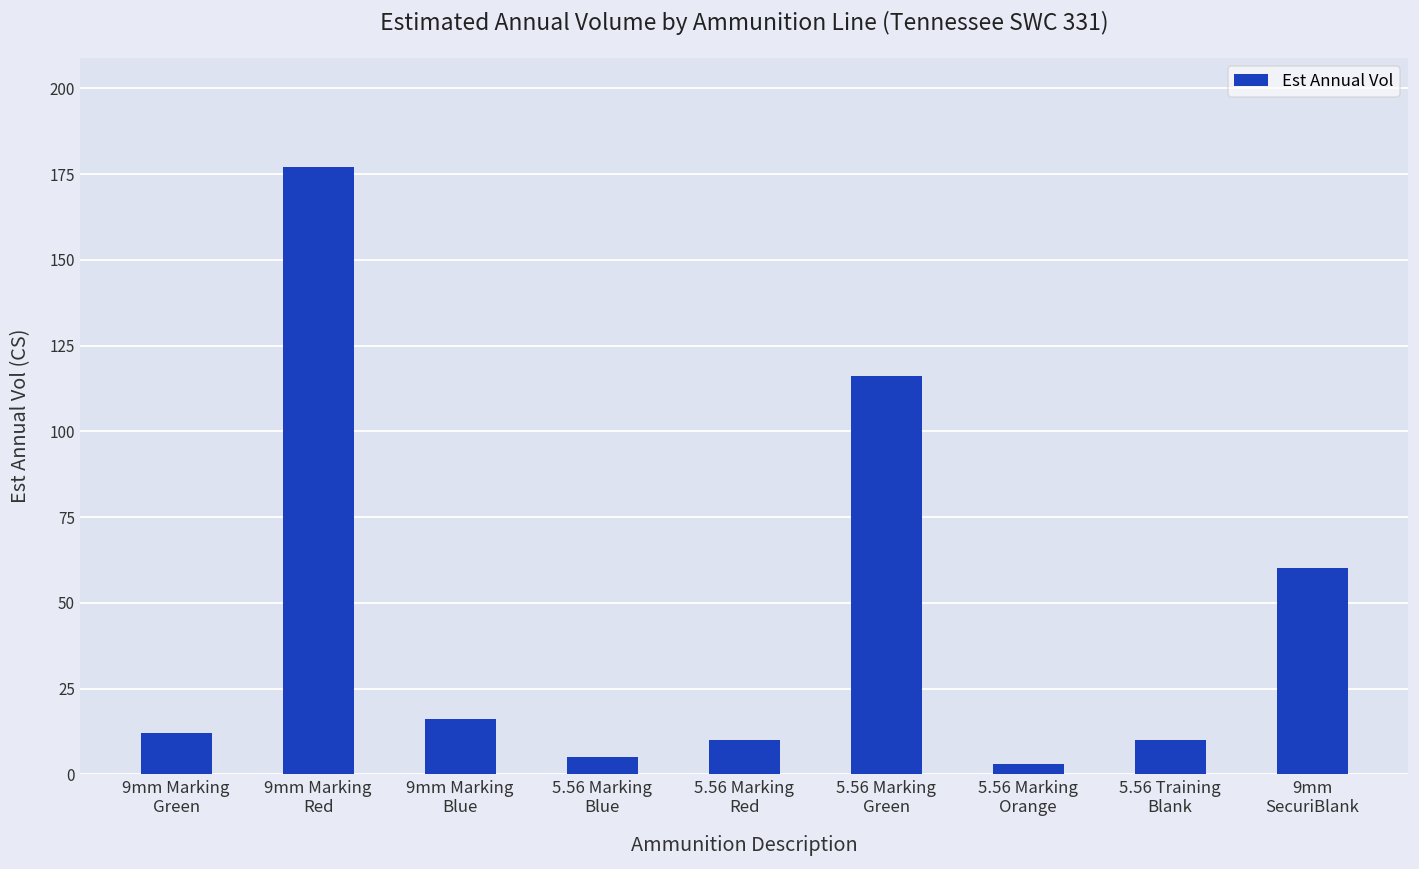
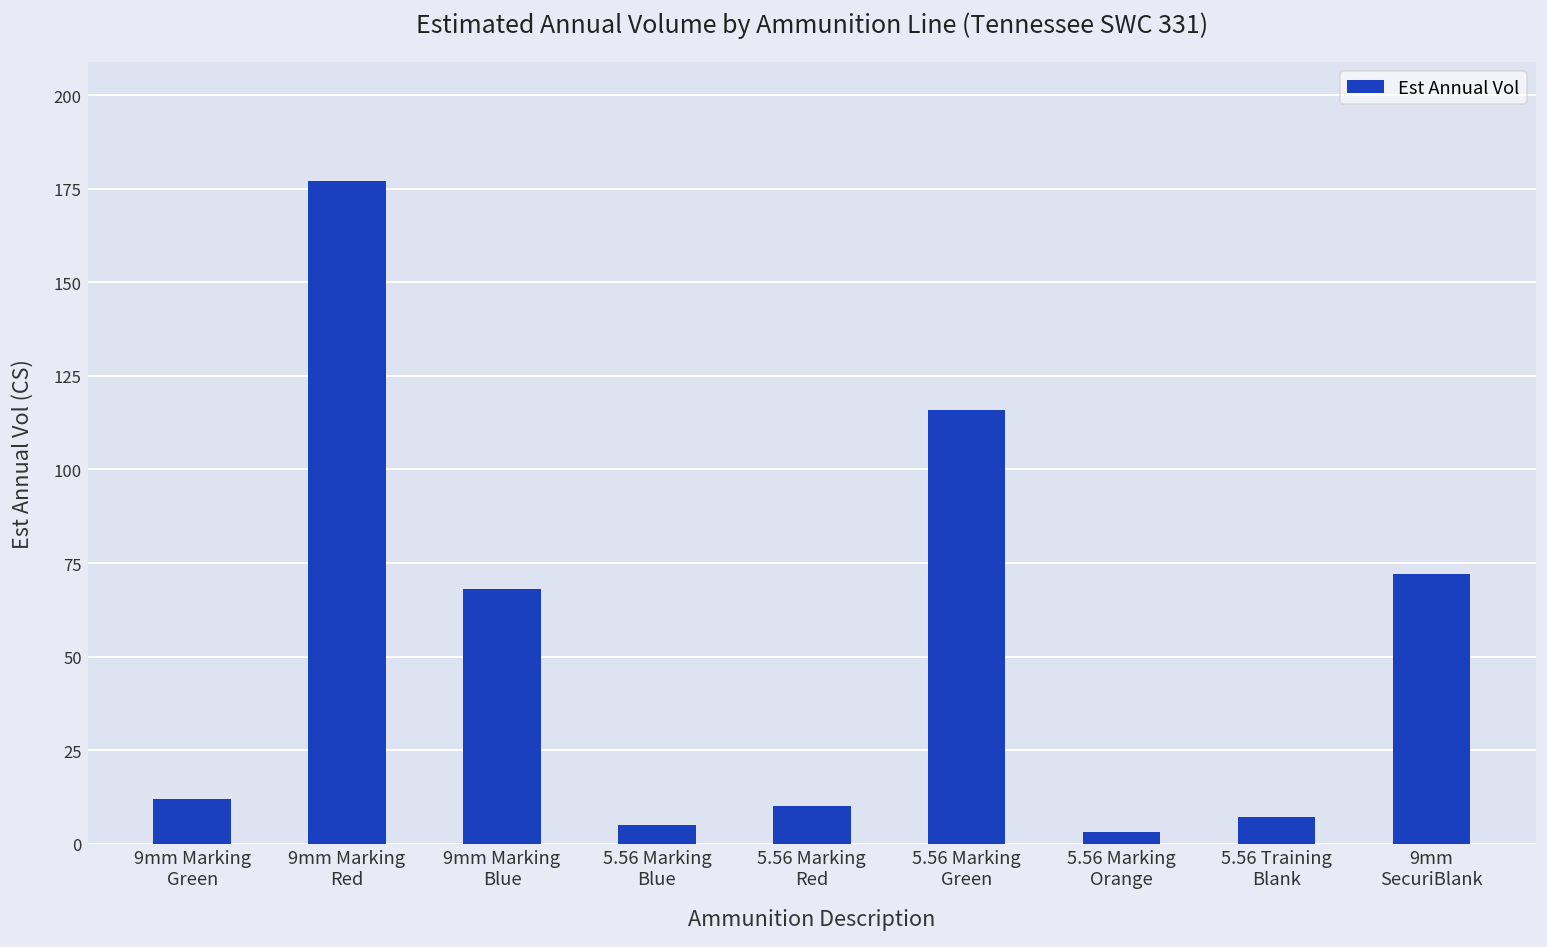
9mm Marking Blue: 16 -> 68
5.56 Training Blank: 10 -> 7
9mm SecuriBlank: 60 -> 72
